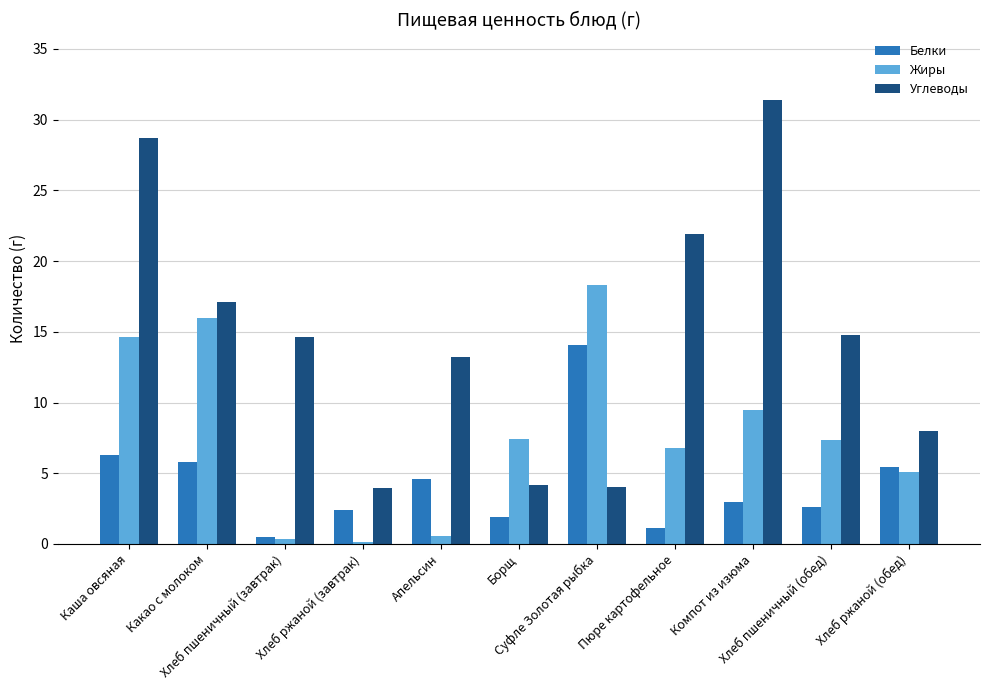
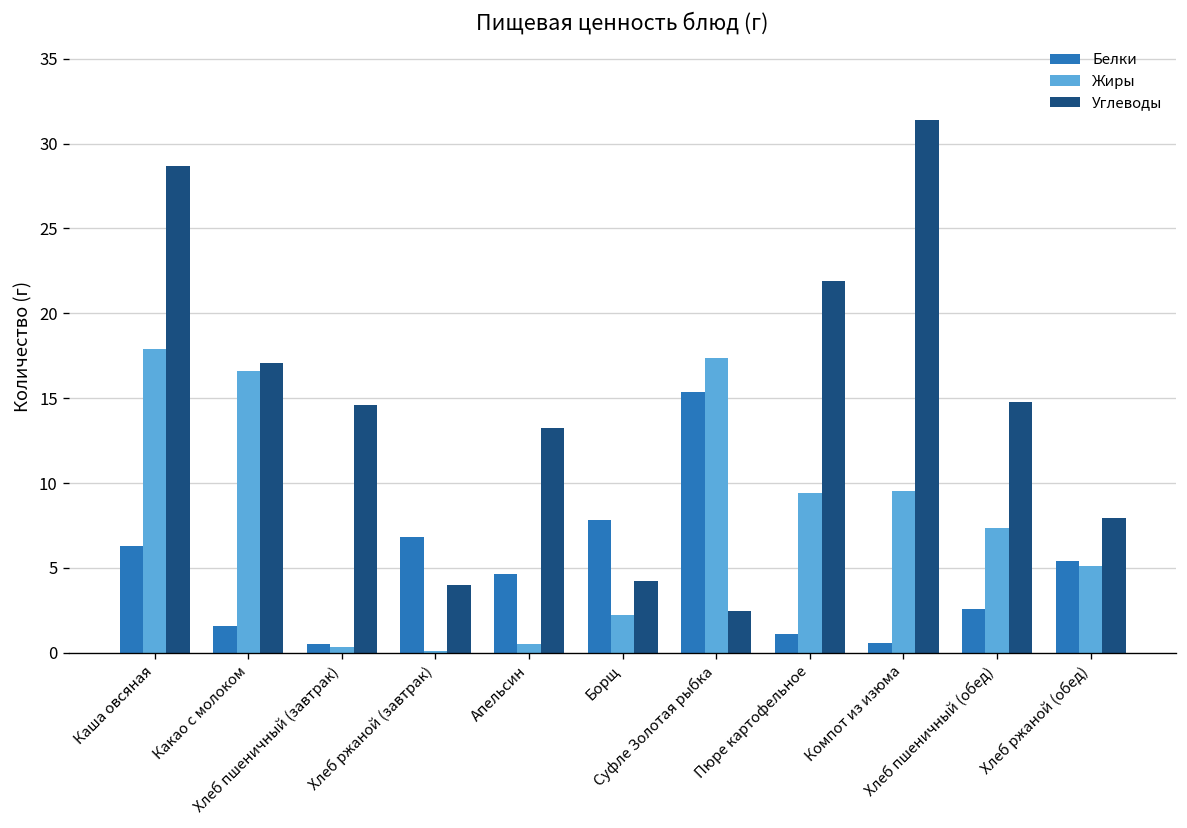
Жиры, Каша овсяная: 14.6 -> 17.9
Белки, Какао с молоком: 5.8 -> 1.6
Жиры, Какао с молоком: 16.0 -> 16.6
Белки, Хлеб ржаной (завтрак): 2.4 -> 6.8
Белки, Борщ: 1.9 -> 7.8
Жиры, Борщ: 7.4 -> 2.2
Белки, Суфле Золотая рыбка: 14.0 -> 15.4
Жиры, Суфле Золотая рыбка: 18.3 -> 17.4
Углеводы, Суфле Золотая рыбка: 4.1 -> 2.4
Жиры, Пюре картофельное: 6.8 -> 9.4
Белки, Компот из изюма: 3.0 -> 0.6
